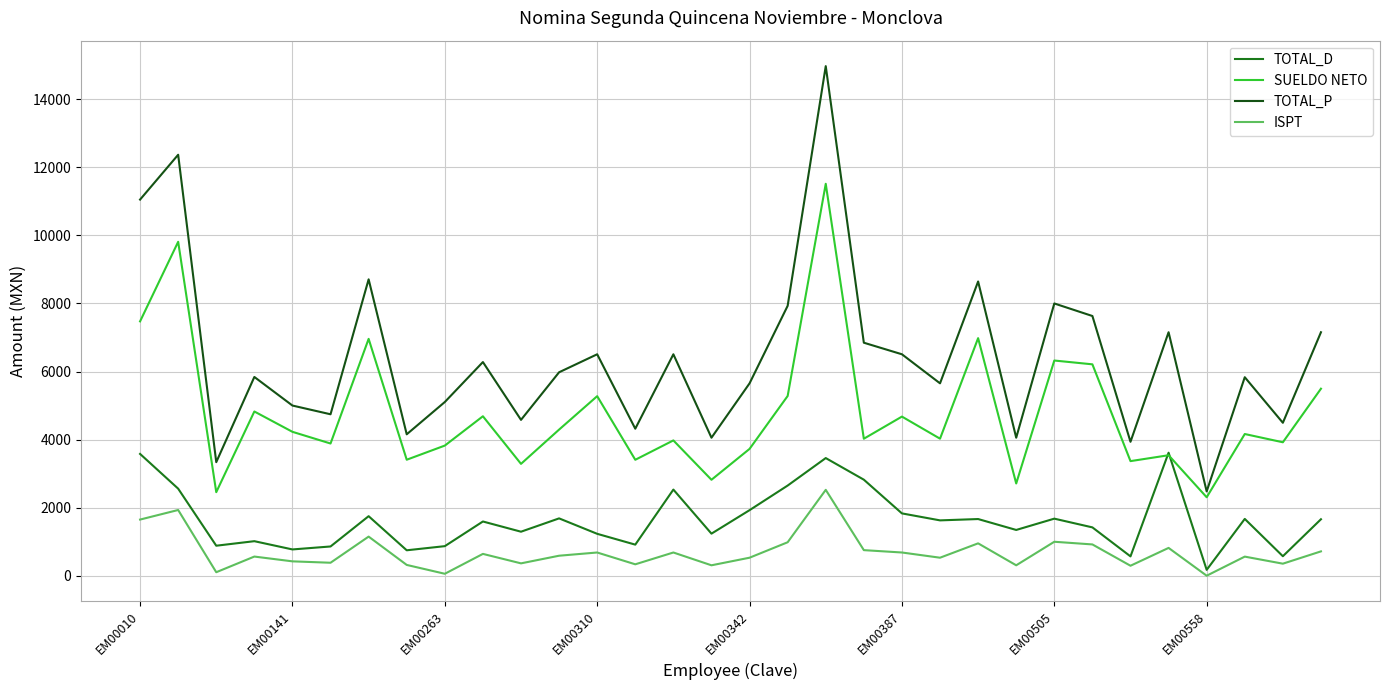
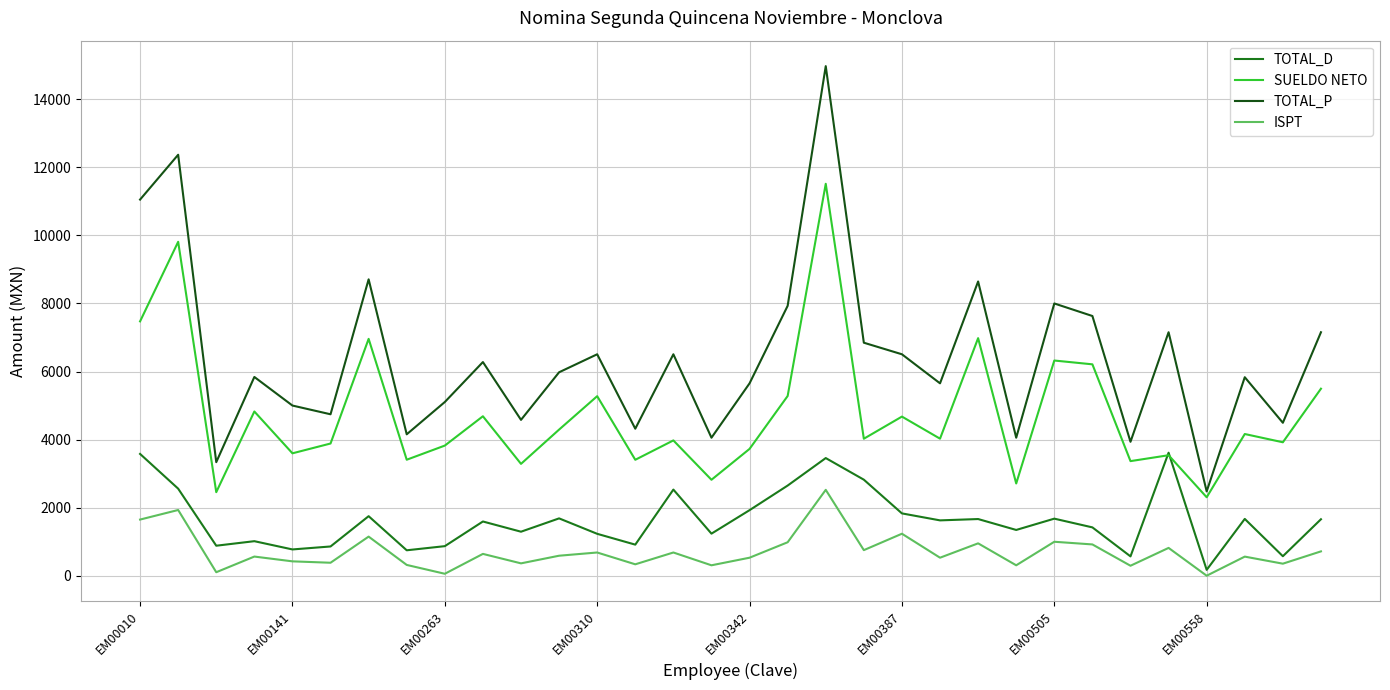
SUELDO NETO, EM00141: 4200 -> 3600
ISPT, EM00387: 700 -> 1200
